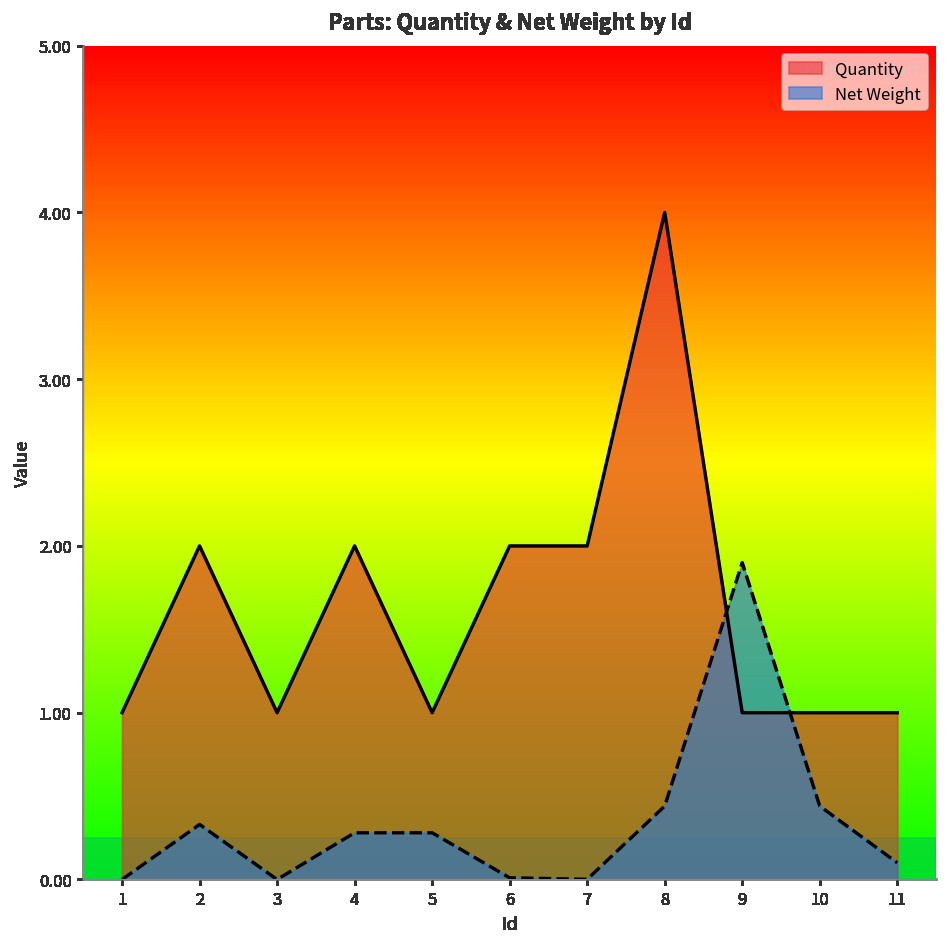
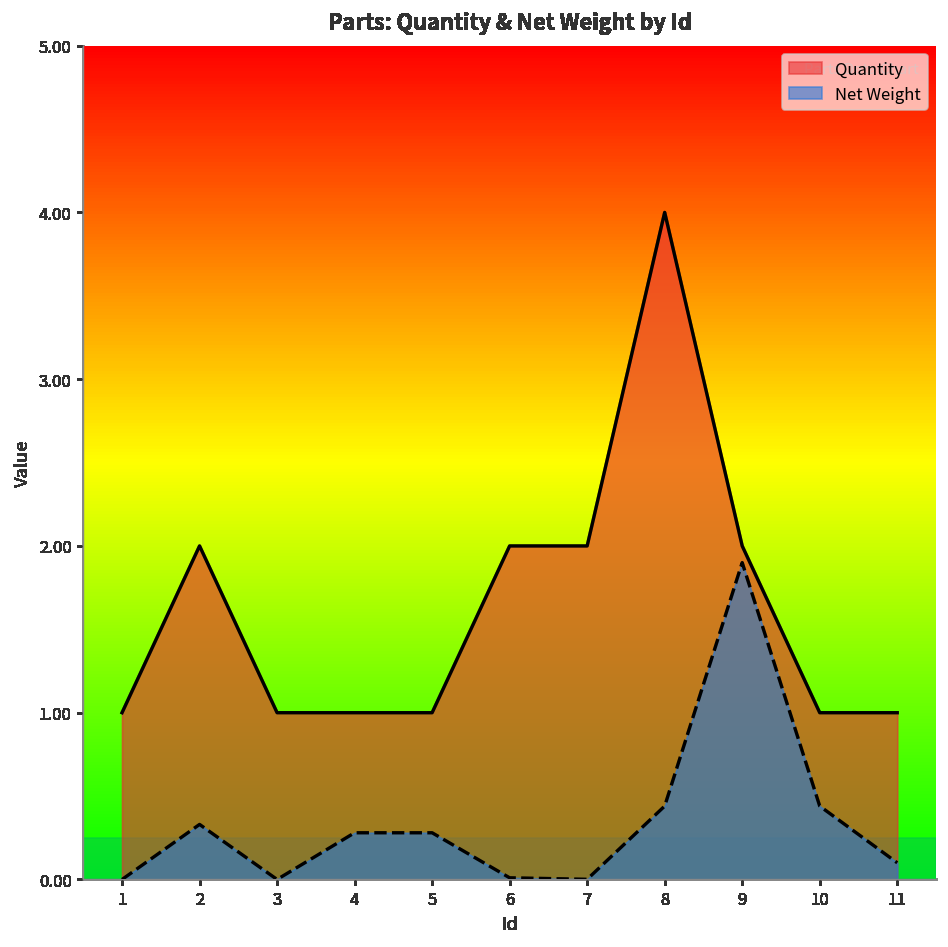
Quantity, 4: 2 -> 1
Quantity, 9: 1 -> 2
